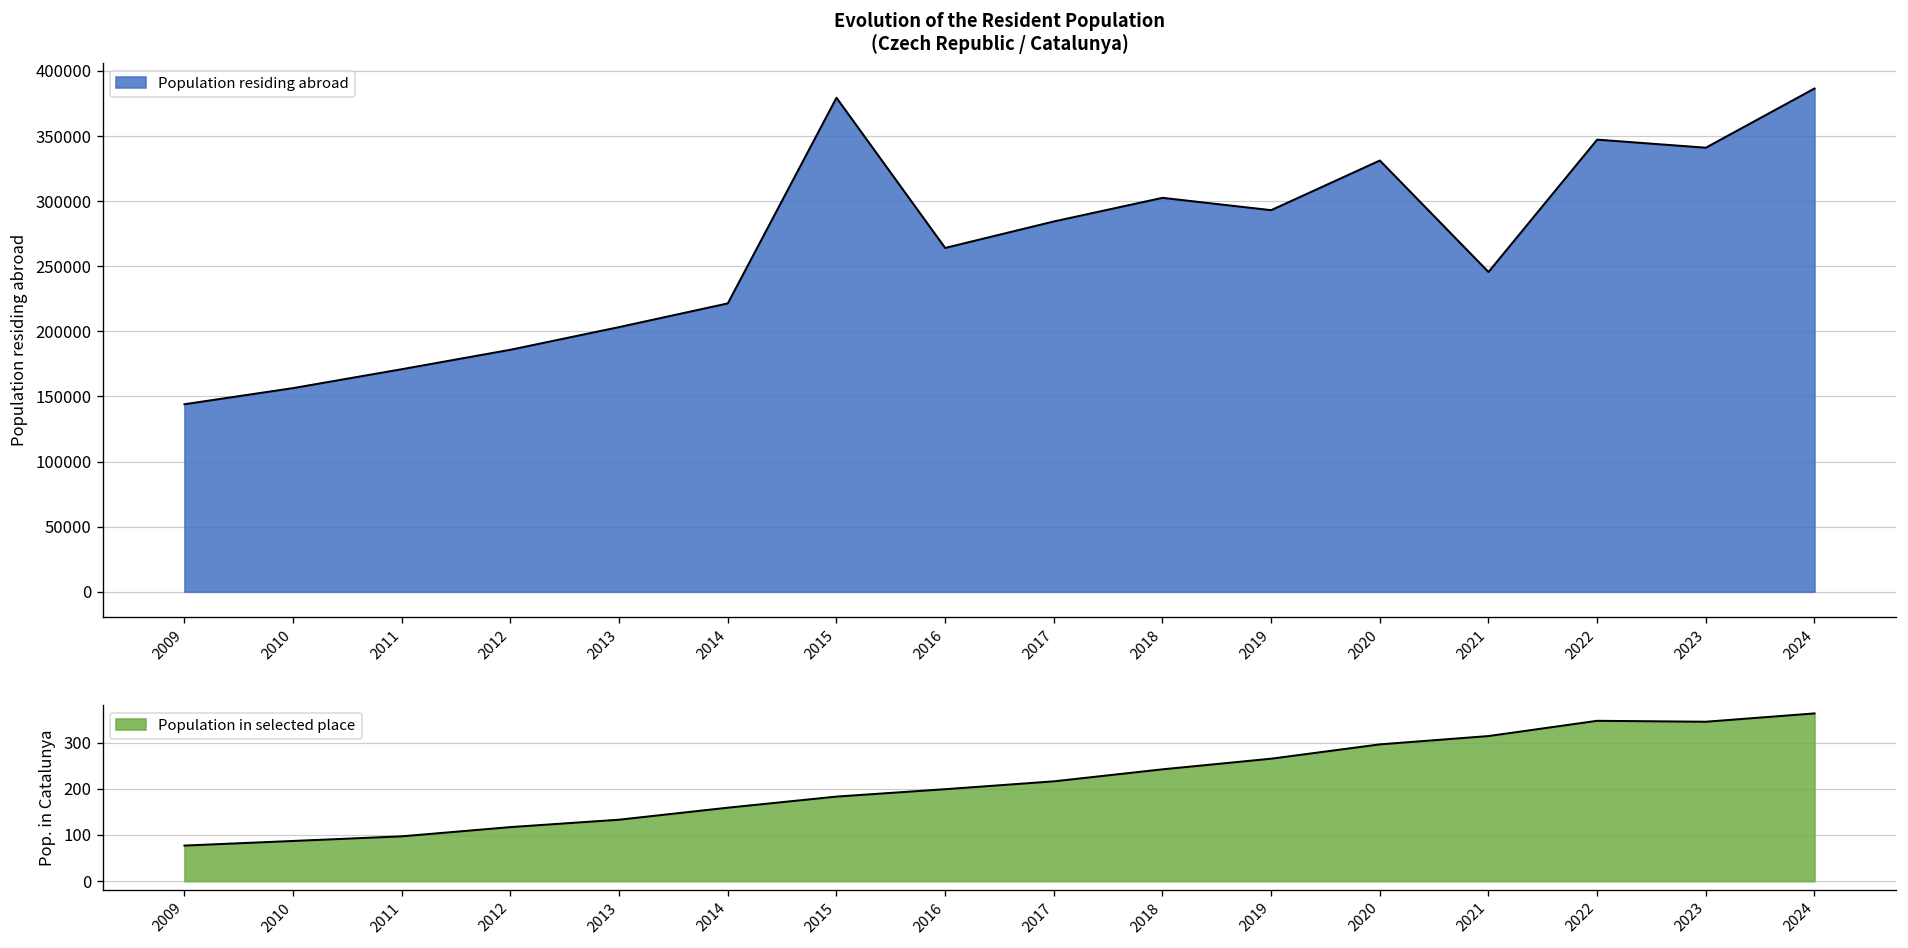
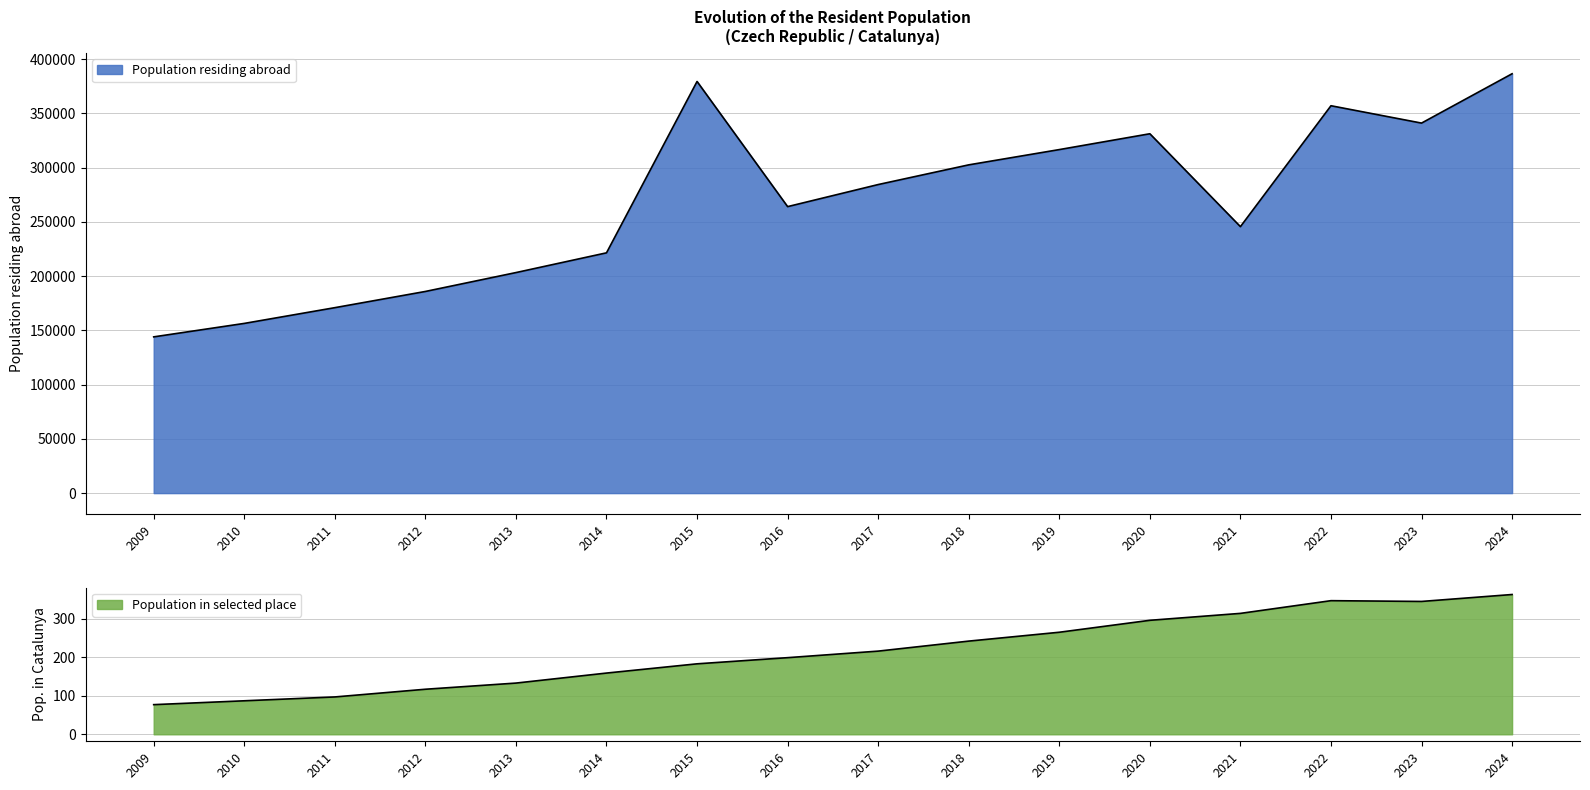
Evolution of the Resident Population (Czech Republic / Catalunya), 2019: 293000 -> 317000
Evolution of the Resident Population (Czech Republic / Catalunya), 2022: 347000 -> 357000
